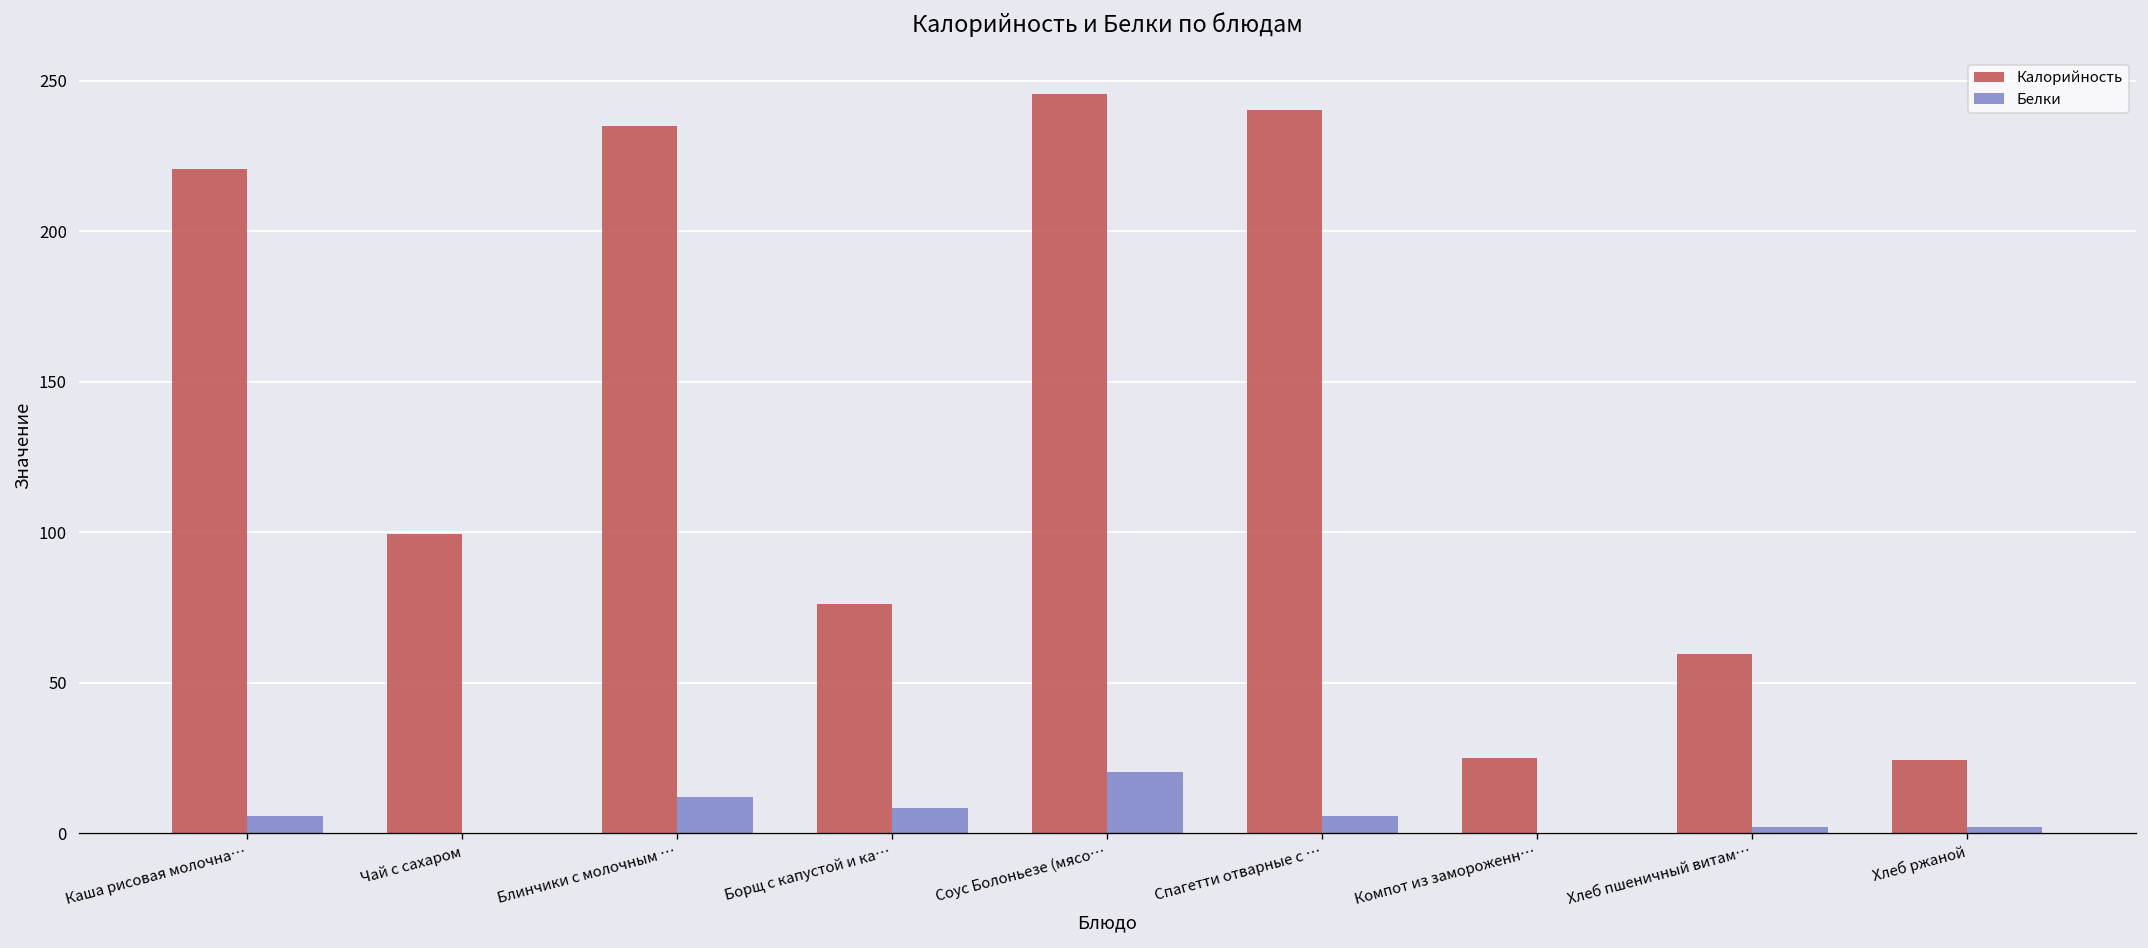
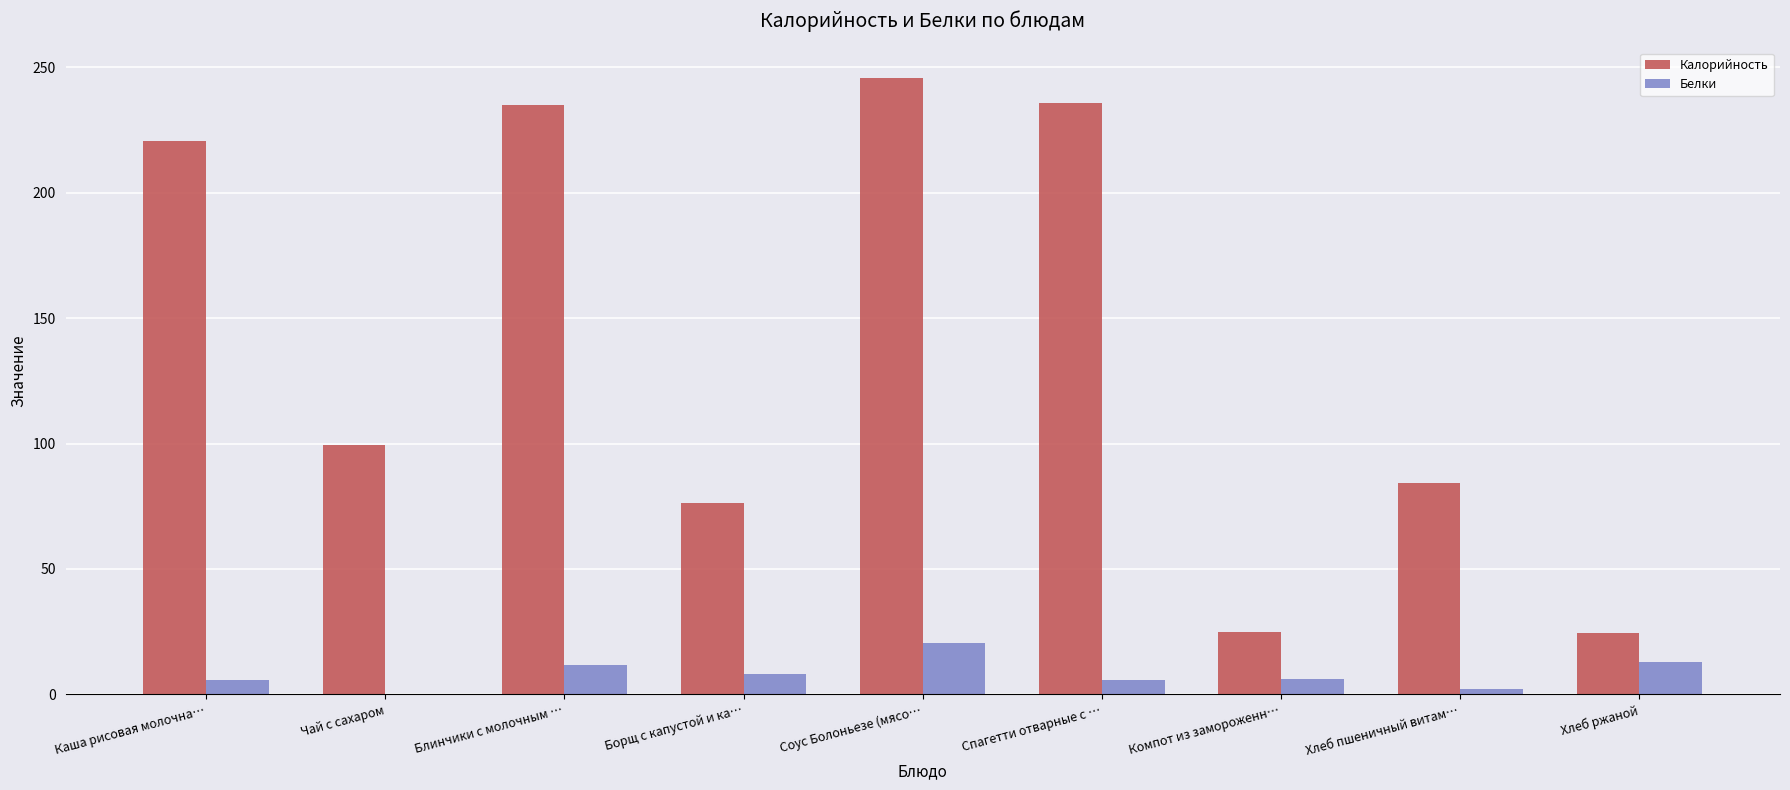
Калорийность, Спагетти отварные с …: 240 -> 236
Белки, Компот из замороженн…: 0 -> 6
Калорийность, Хлеб пшеничный витам…: 60 -> 84
Белки, Хлеб ржаной: 2 -> 13
